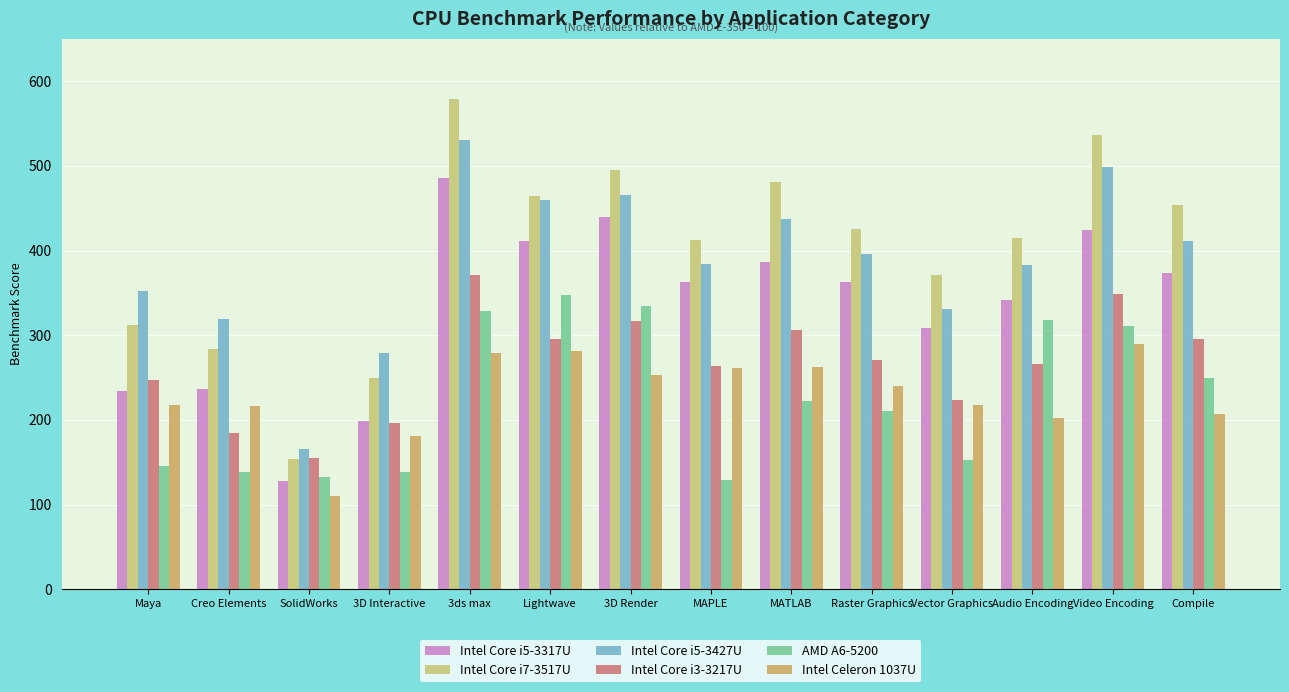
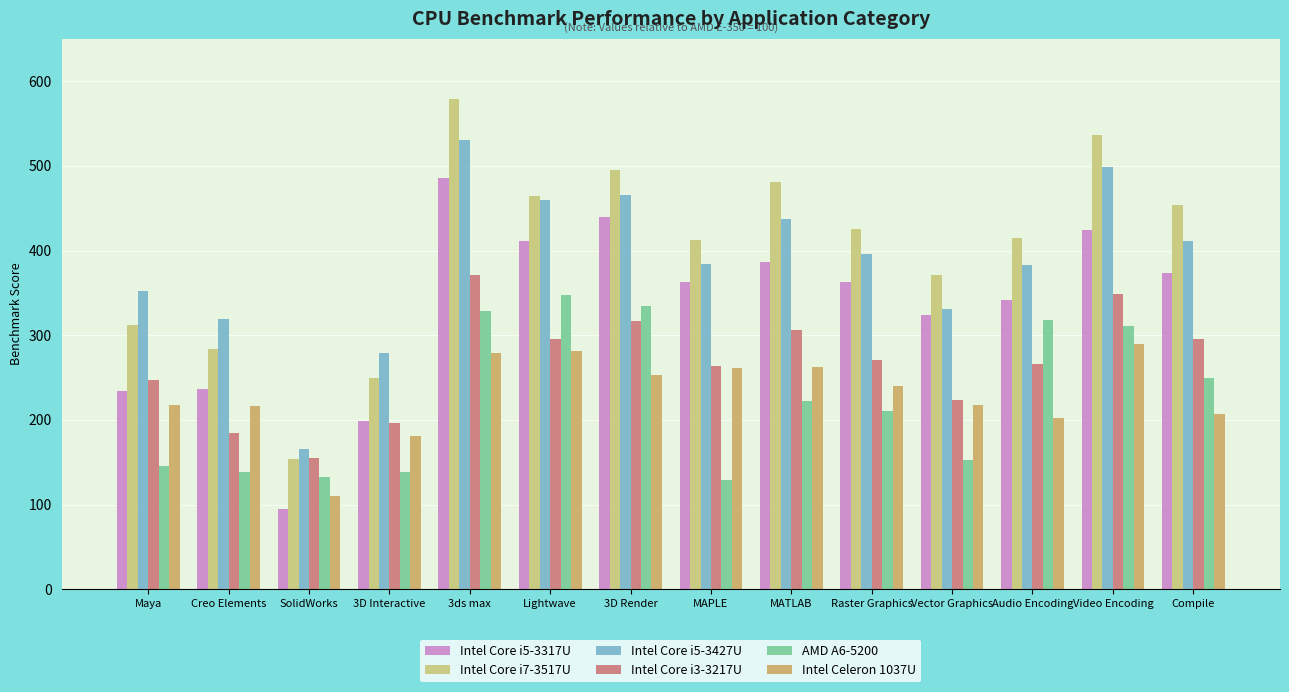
Intel Core i5-3317U, SolidWorks: 130 -> 100
Intel Core i5-3317U, Vector Graphics: 310 -> 320
